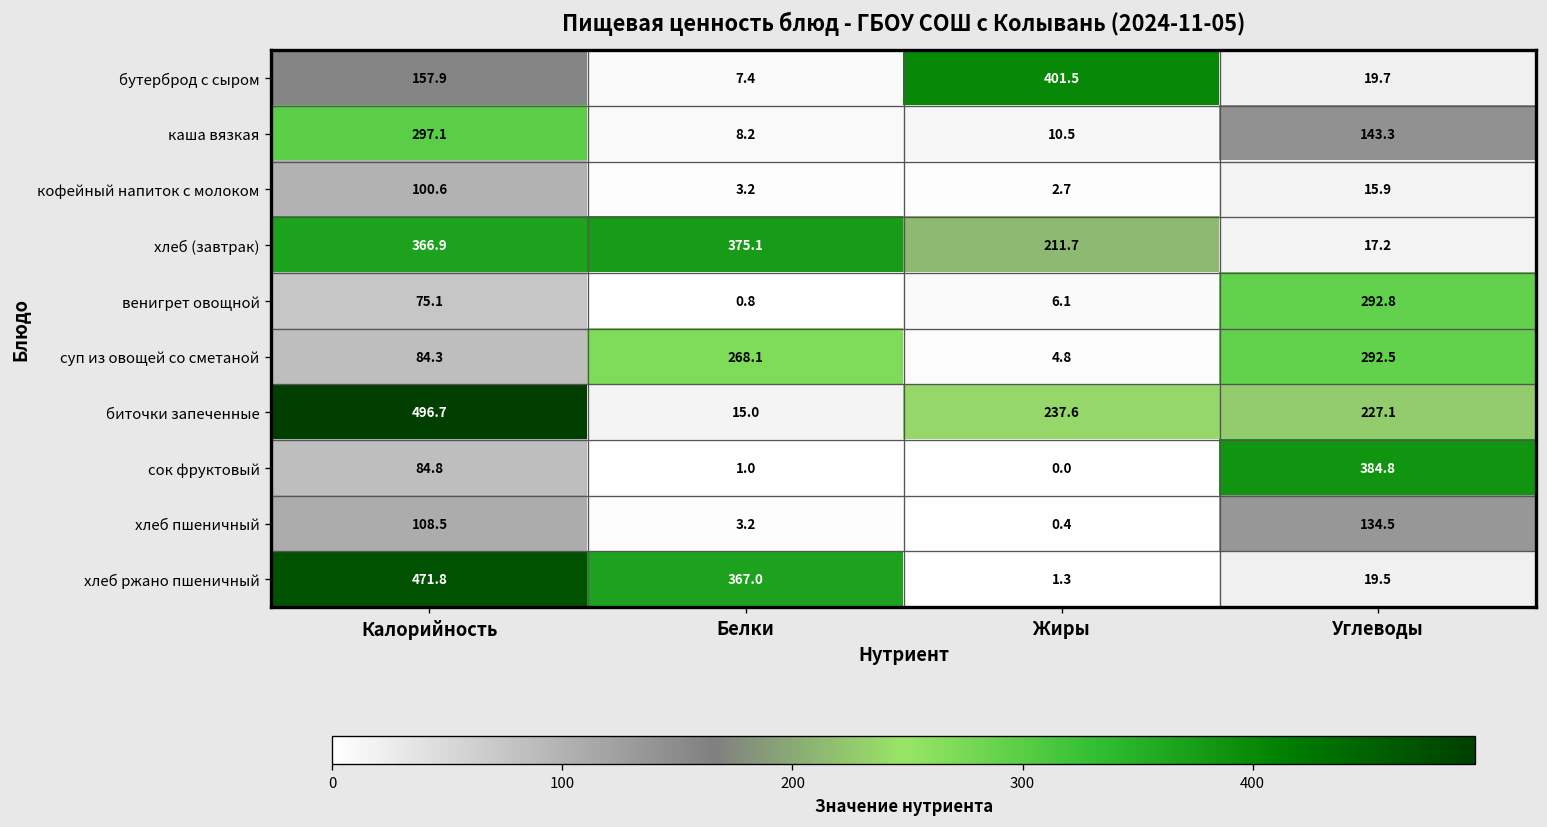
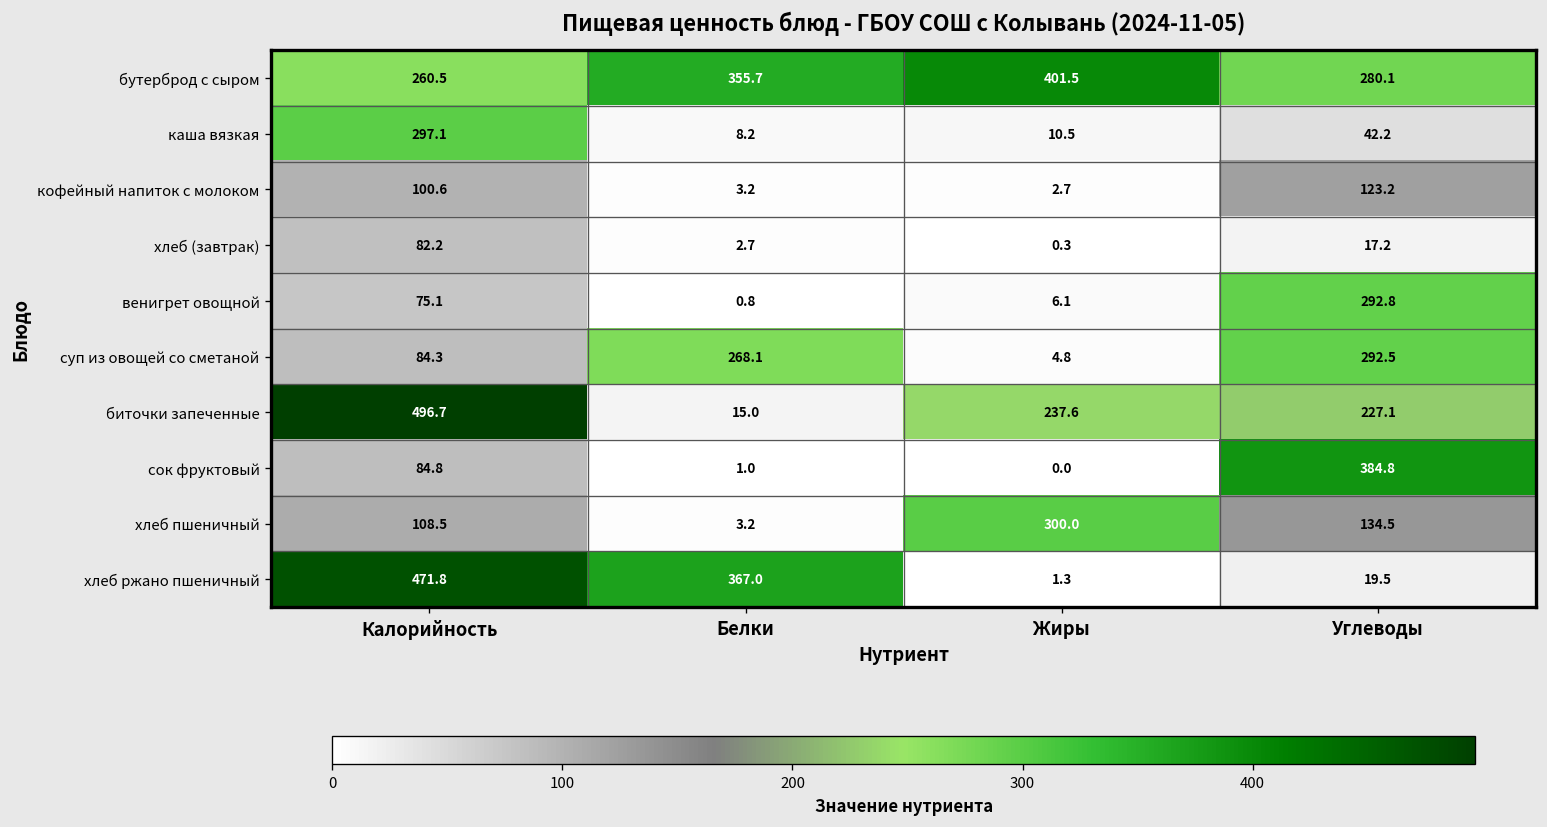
бутерброд с сыром, Калорийность: 157.9 -> 260.5
бутерброд с сыром, Белки: 7.4 -> 355.7
бутерброд с сыром, Углеводы: 19.7 -> 280.1
каша вязкая, Углеводы: 143.3 -> 42.2
кофейный напиток с молоком, Углеводы: 15.9 -> 123.2
хлеб (завтрак), Калорийность: 366.9 -> 82.2
хлеб (завтрак), Белки: 375.1 -> 2.7
хлеб (завтрак), Жиры: 211.7 -> 0.3
хлеб пшеничный, Жиры: 0.4 -> 300.0
